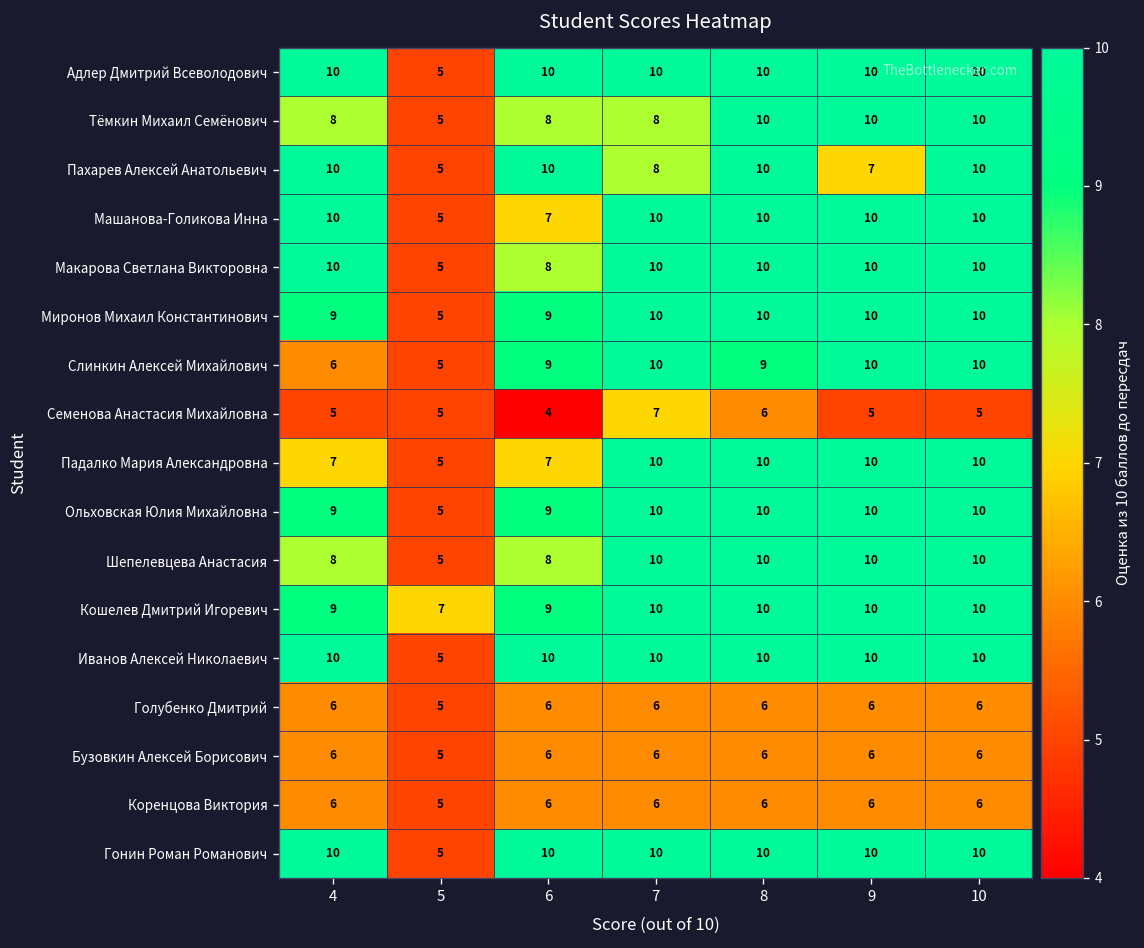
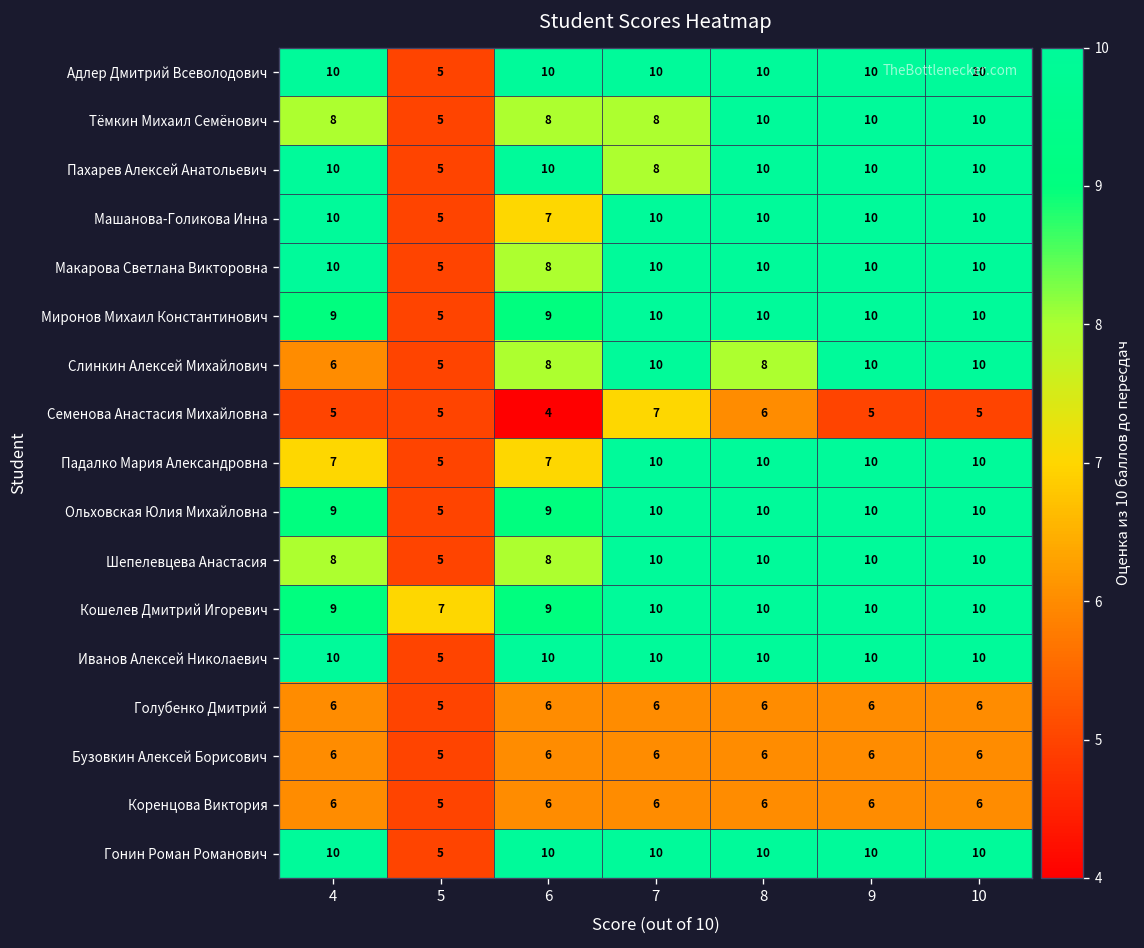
Пахарев Алексей Анатольевич, 9: 7 -> 10
Слинкин Алексей Михайлович, 6: 9 -> 8
Слинкин Алексей Михайлович, 8: 9 -> 8
